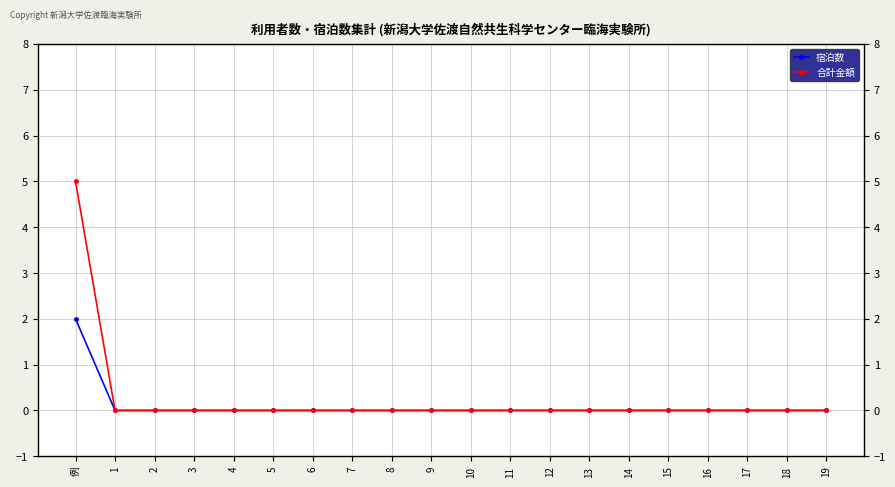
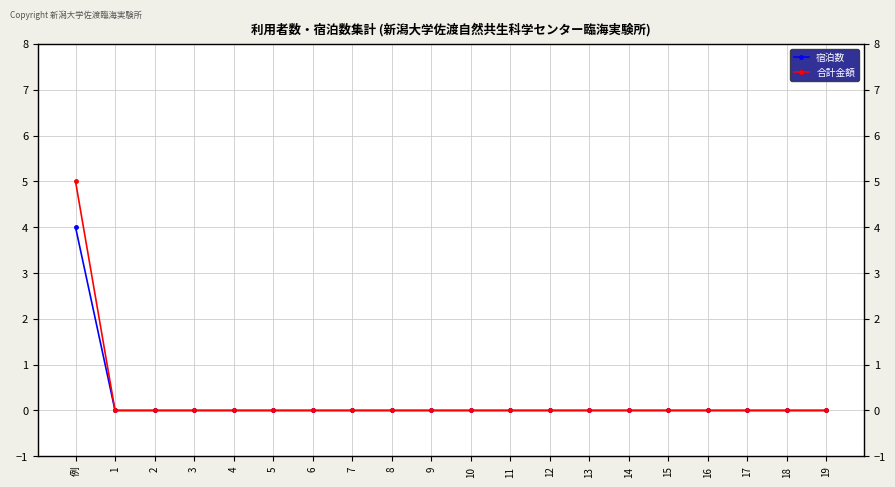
宿泊数, 例: 2 -> 4
